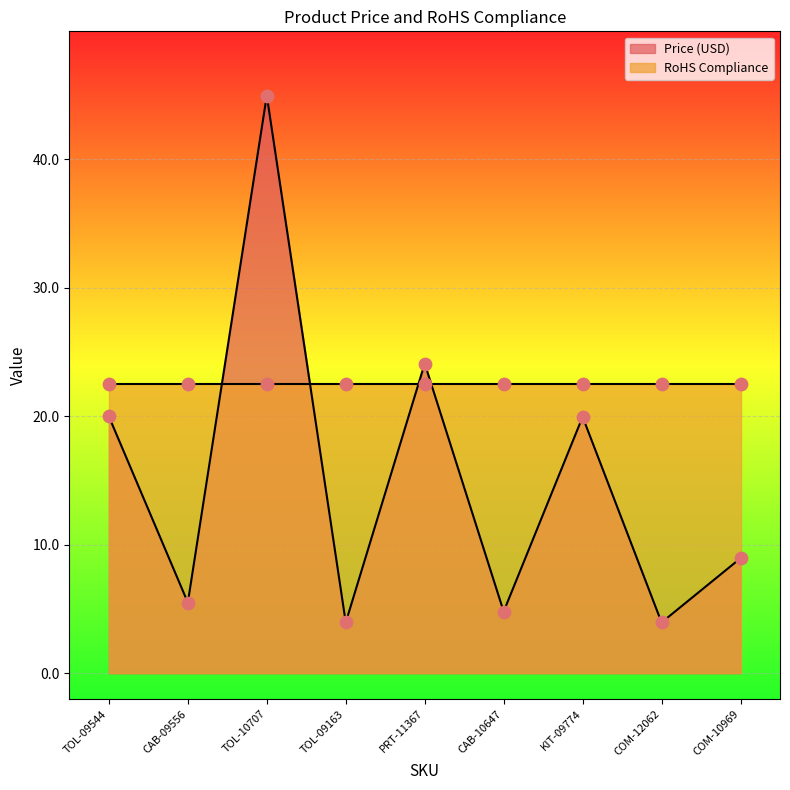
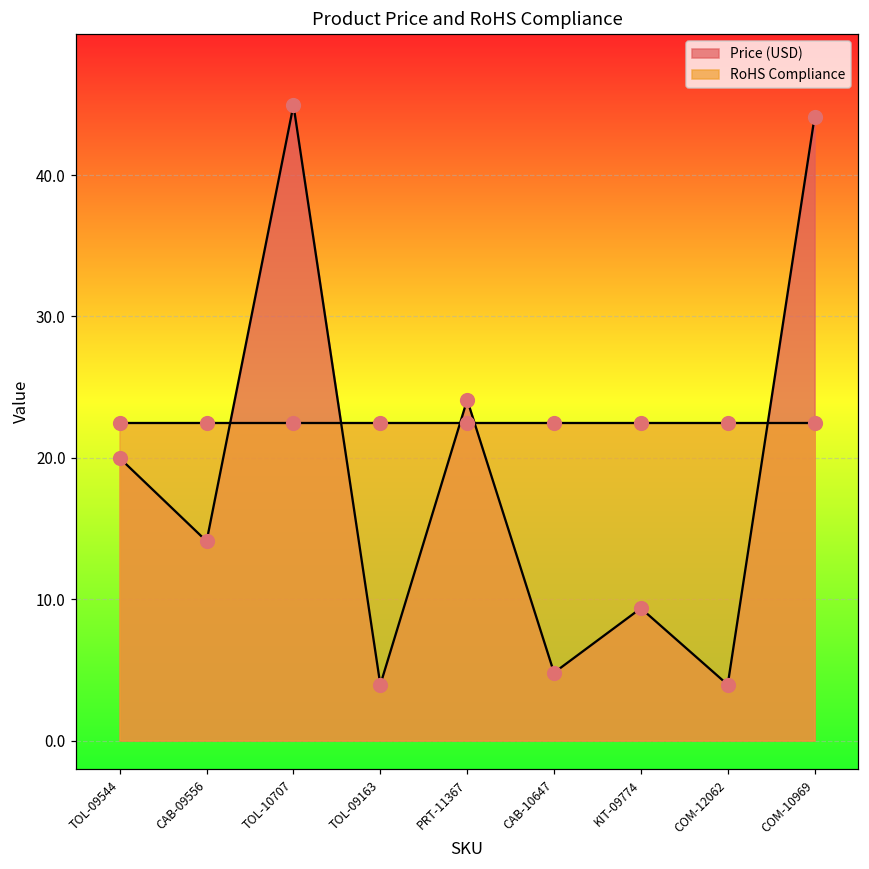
Price (USD), CAB-09556: 5.5 -> 14.1
Price (USD), KIT-09774: 20.0 -> 9.4
Price (USD), COM-10969: 9.0 -> 44.1
